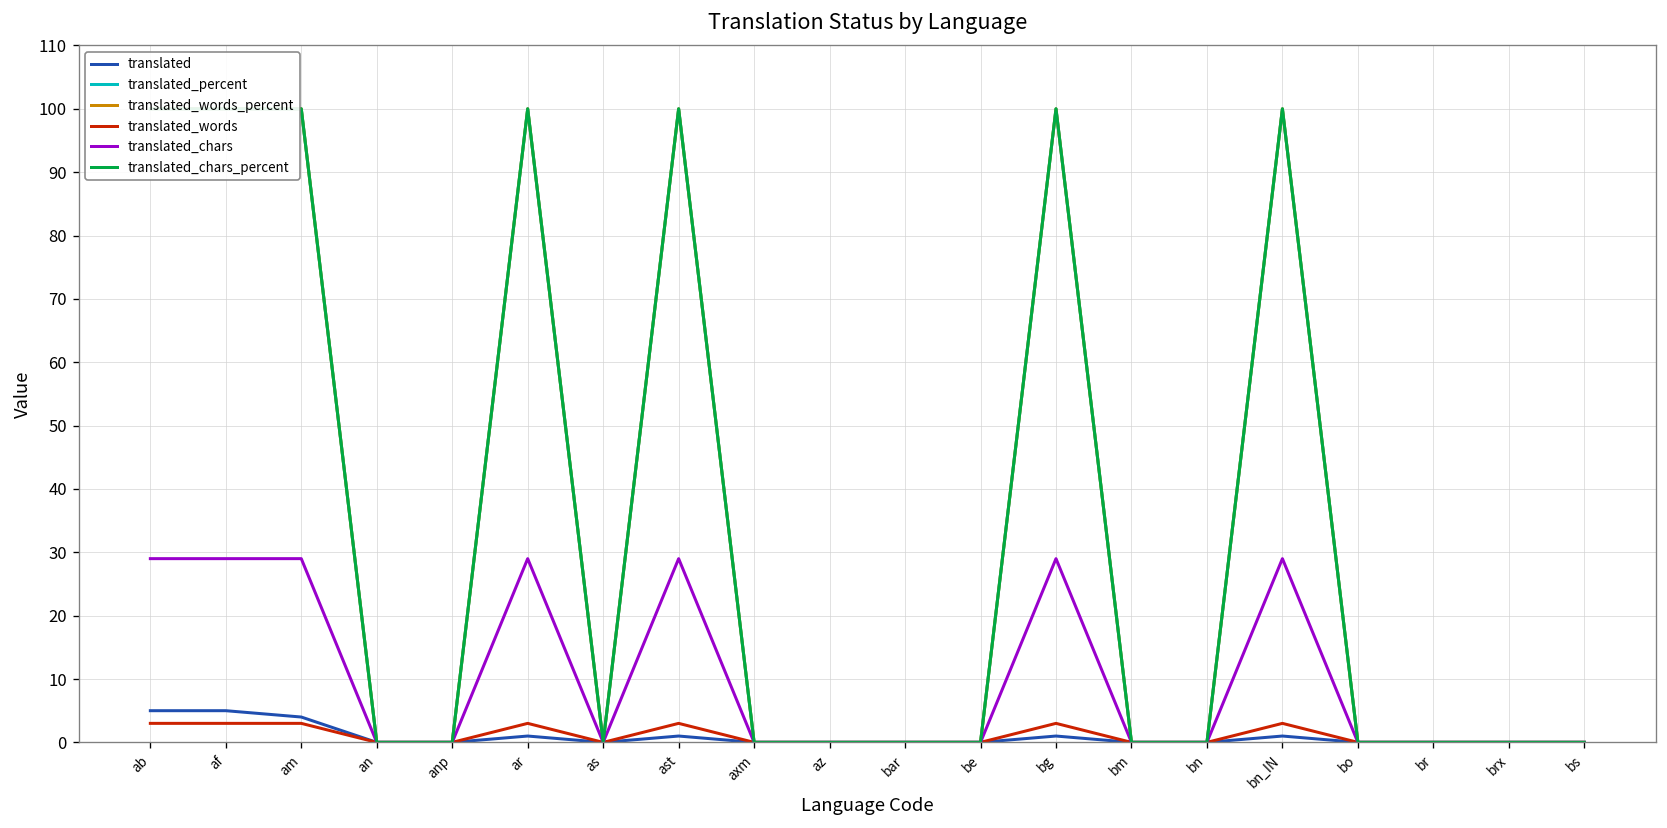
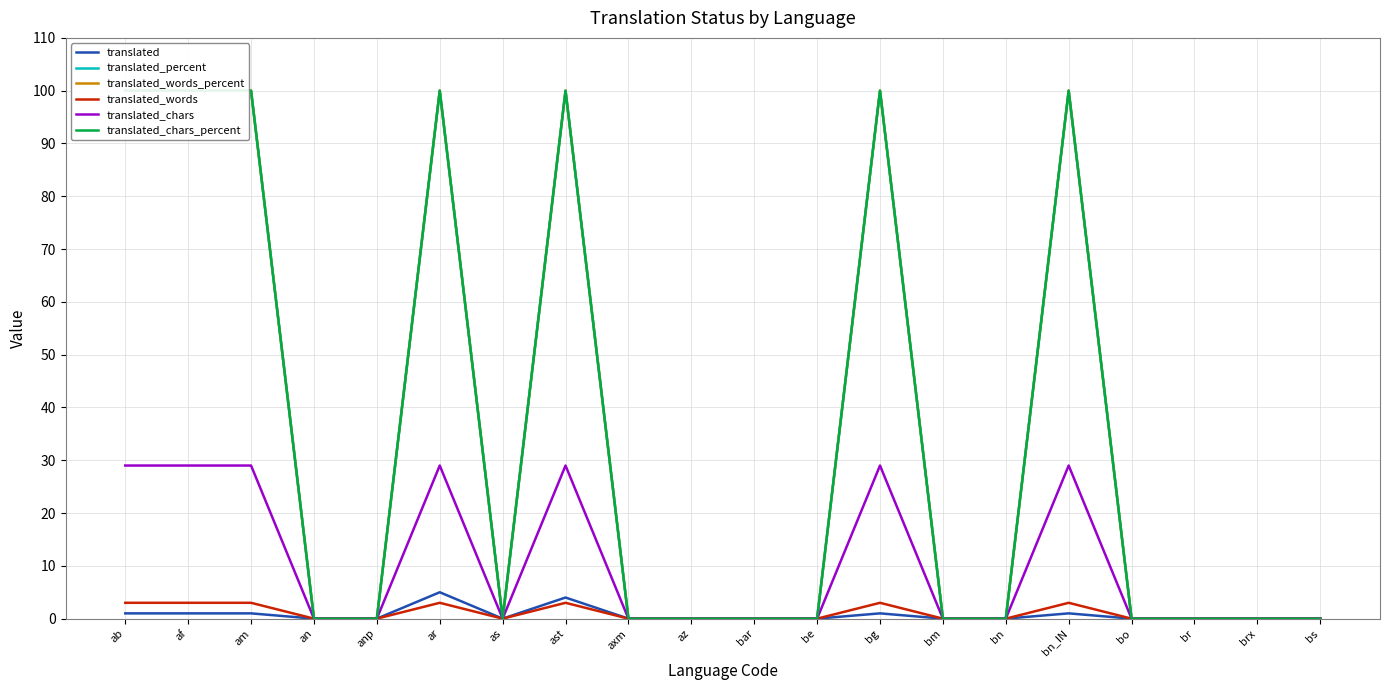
translated, ab: 5 -> 1
translated, af: 5 -> 1
translated, am: 4 -> 1
translated, ar: 1 -> 5
translated, ast: 1 -> 4
